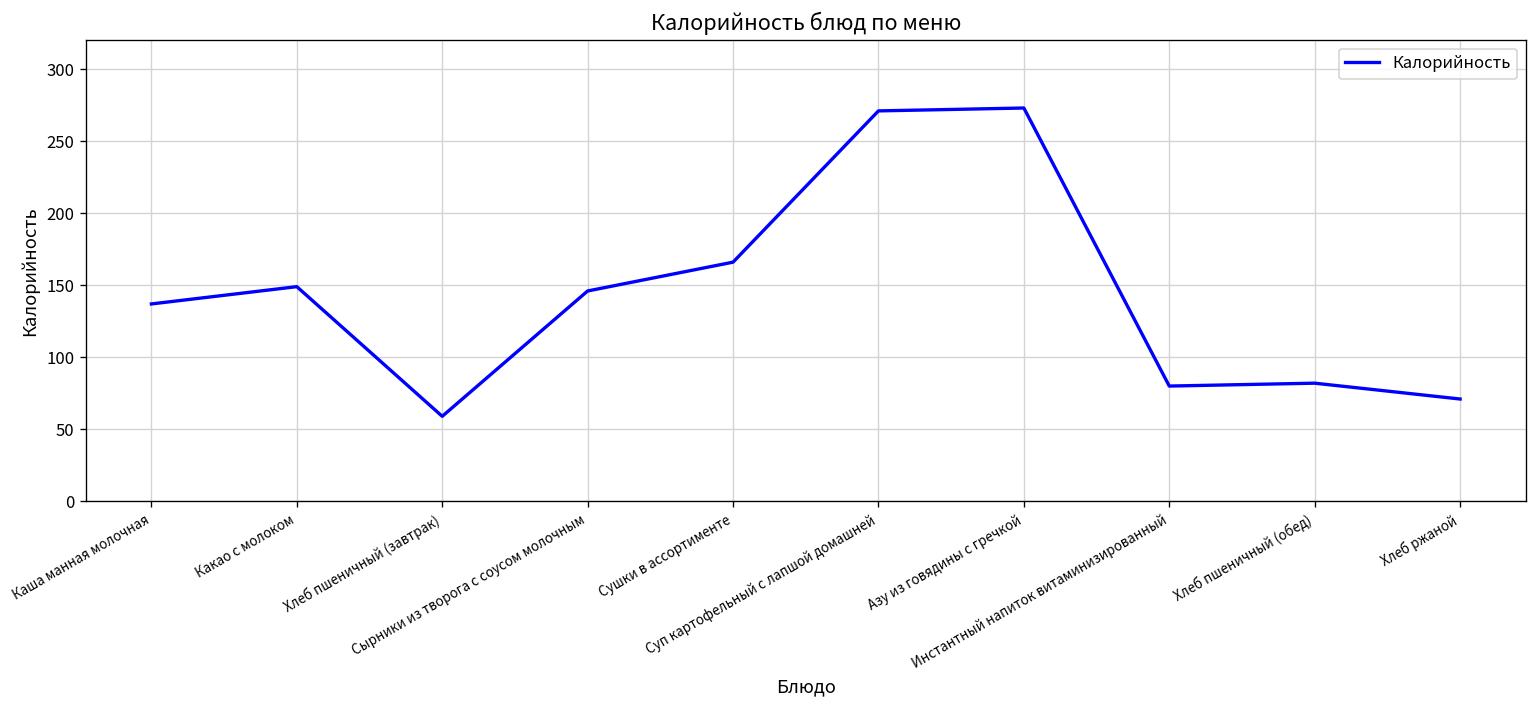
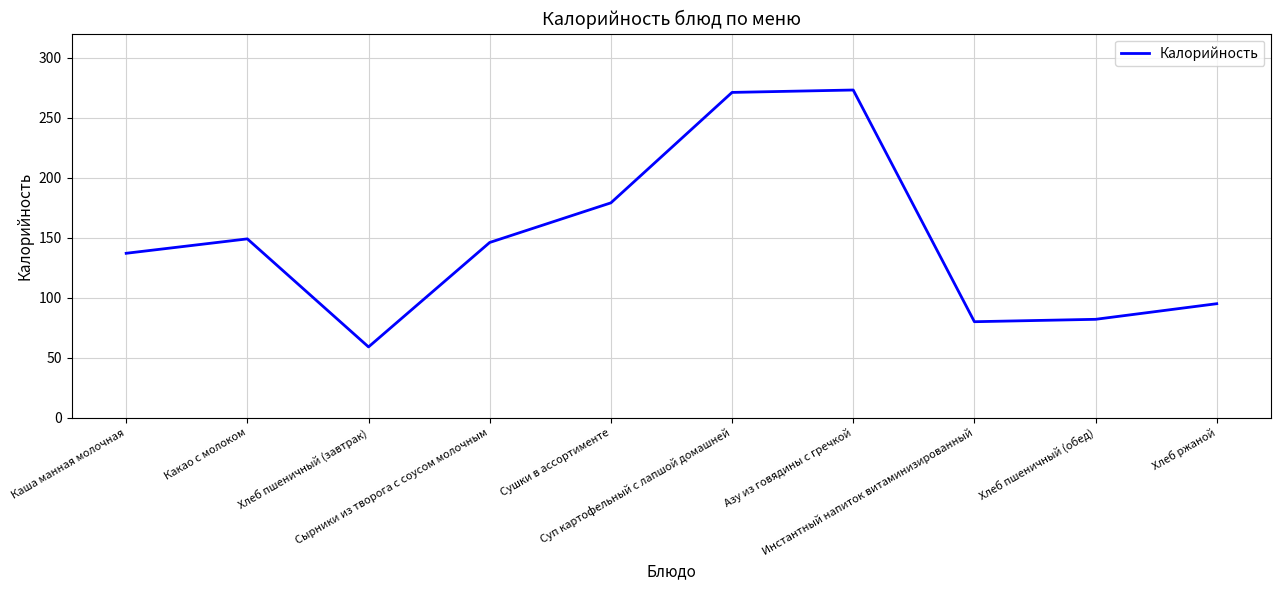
Сушки в ассортименте: 166 -> 179
Хлеб ржаной: 71 -> 95
